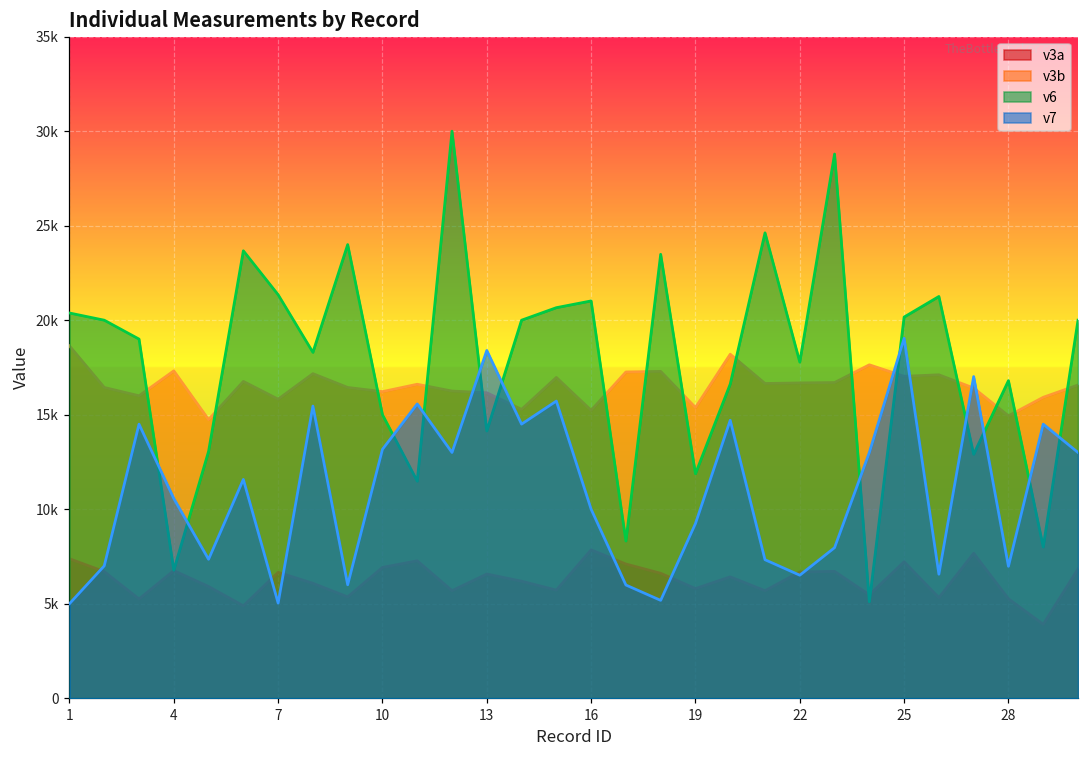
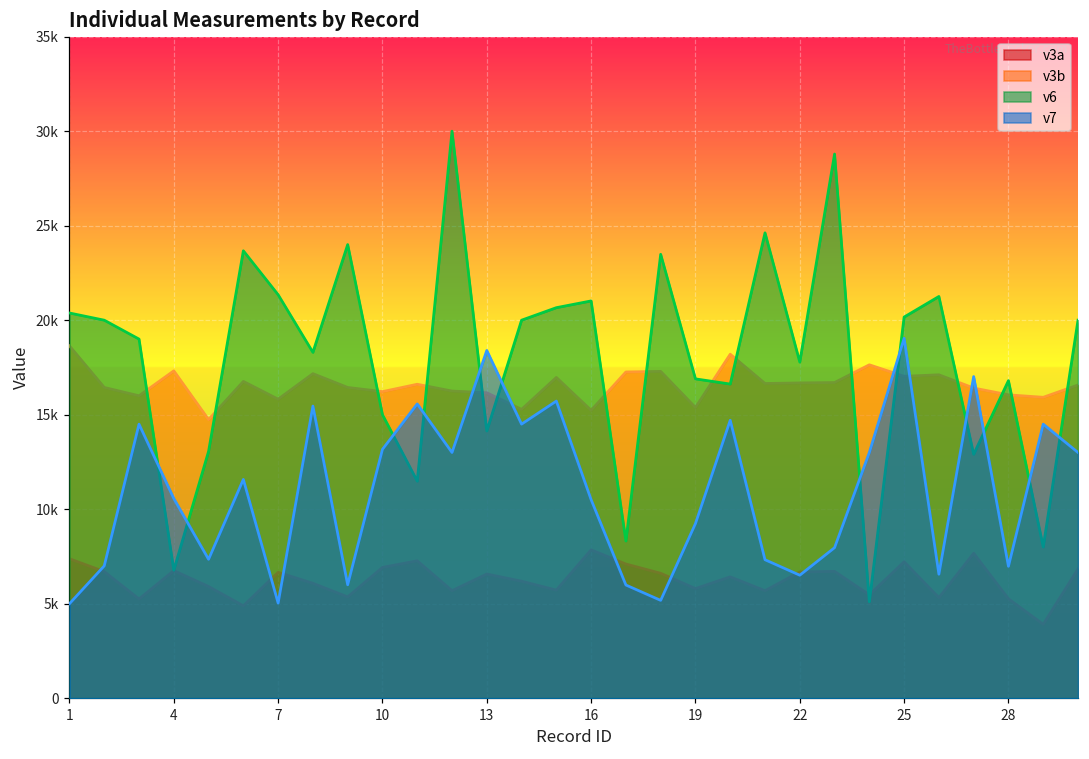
v7, 16: 10000 -> 10500
v6, 19: 11900 -> 16900
v3b, 28: 14900 -> 16100
